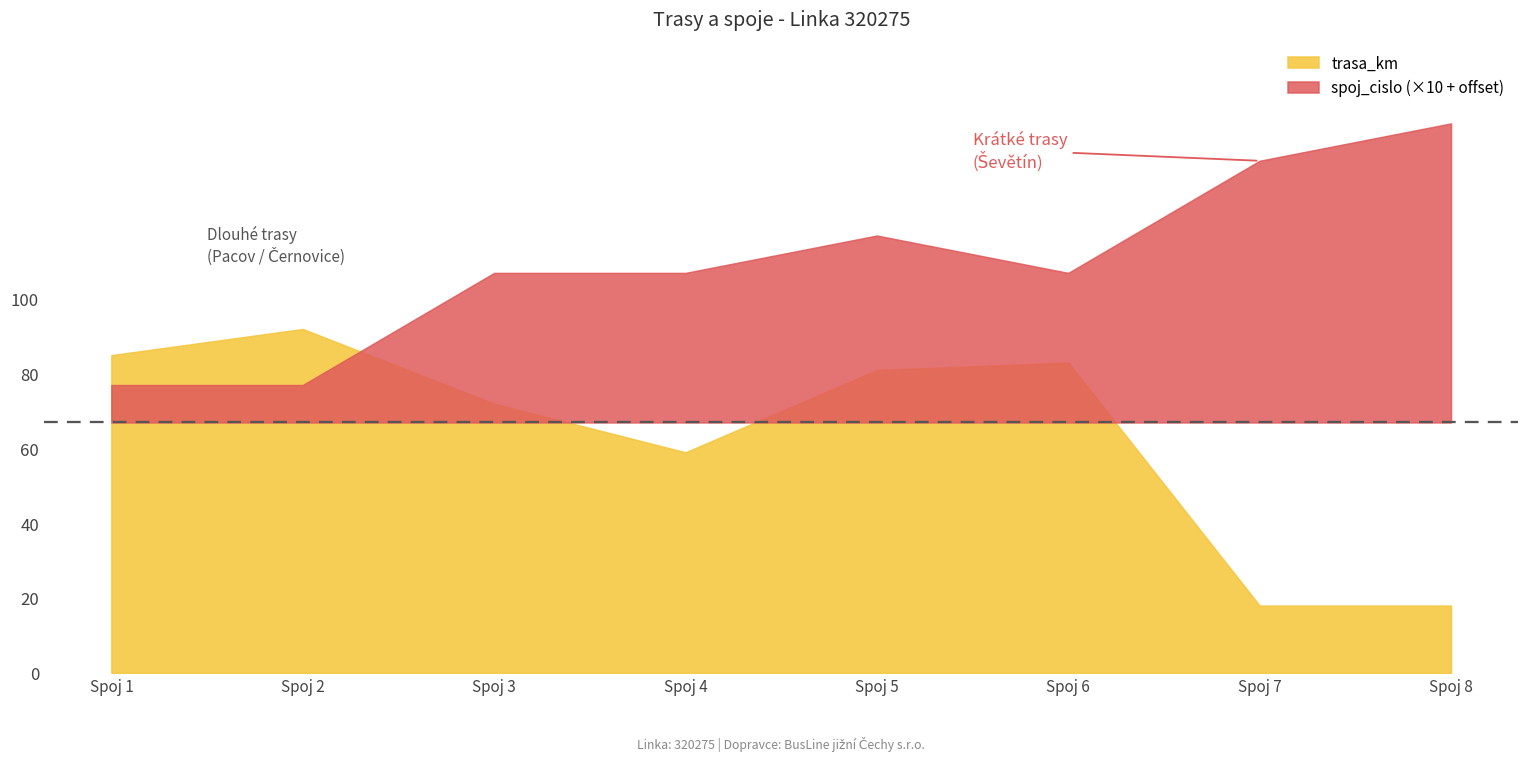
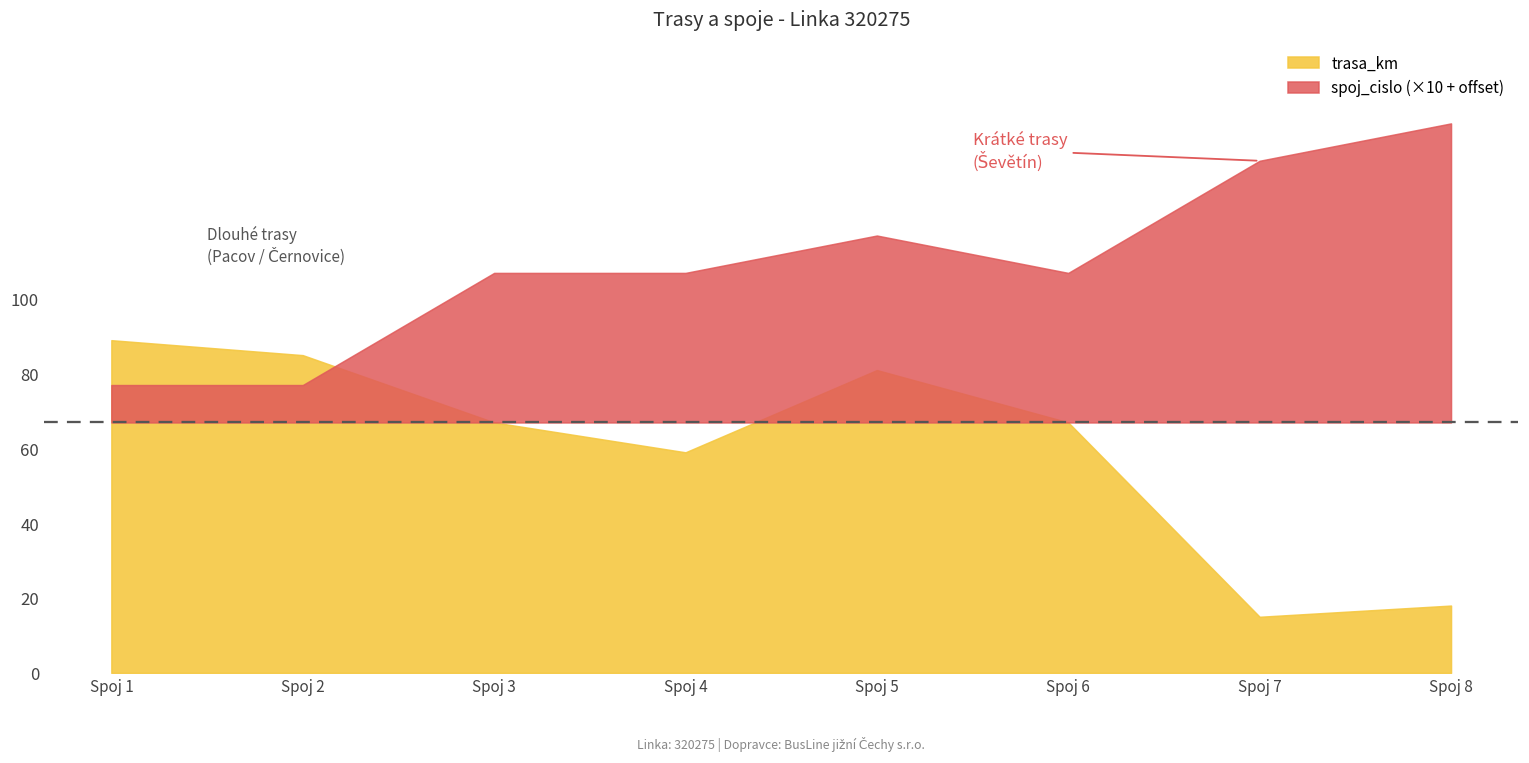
trasa_km, Spoj 1: 85 -> 89
trasa_km, Spoj 2: 92 -> 85
trasa_km, Spoj 3: 72 -> 67
trasa_km, Spoj 6: 83 -> 67
trasa_km, Spoj 7: 18 -> 15
